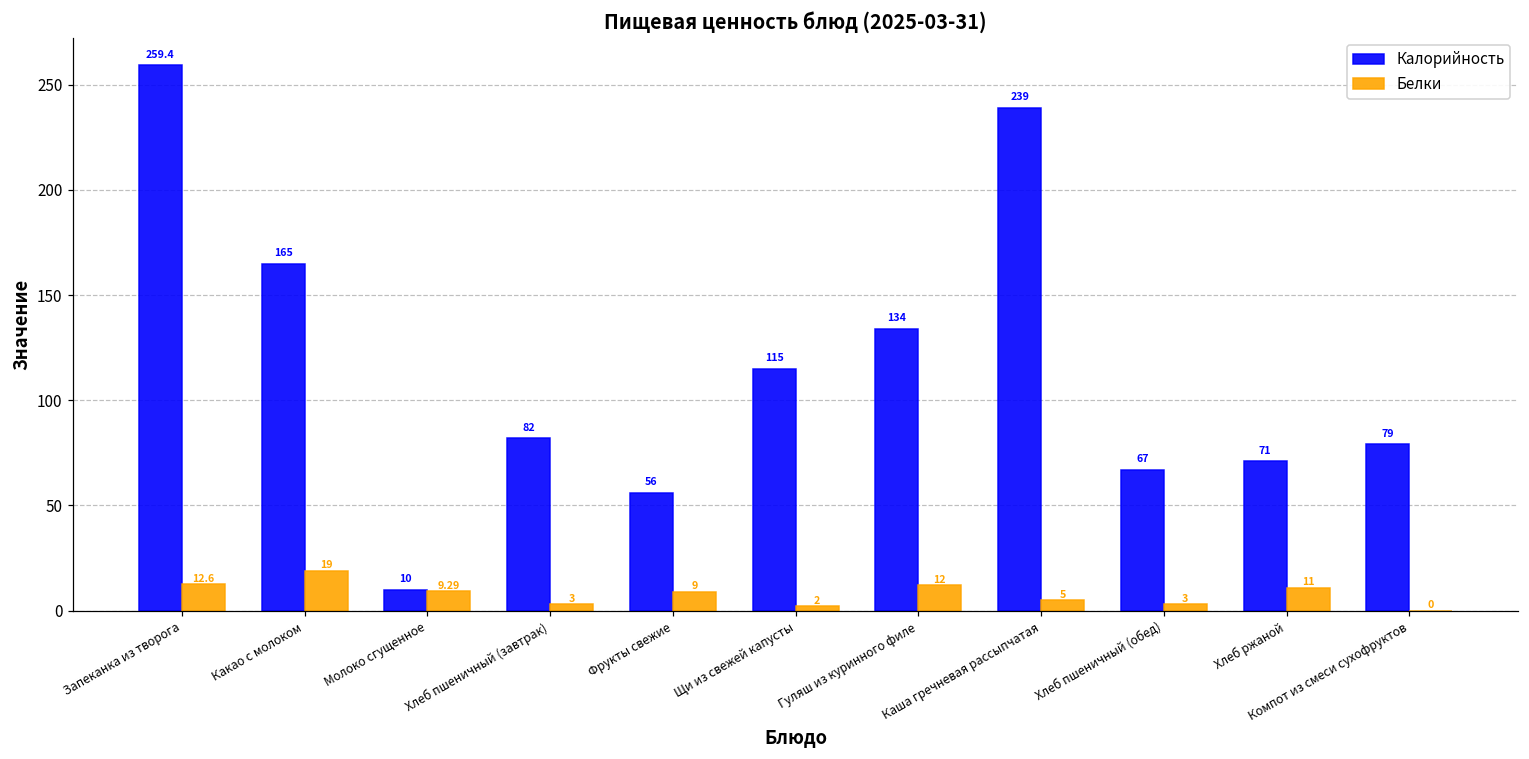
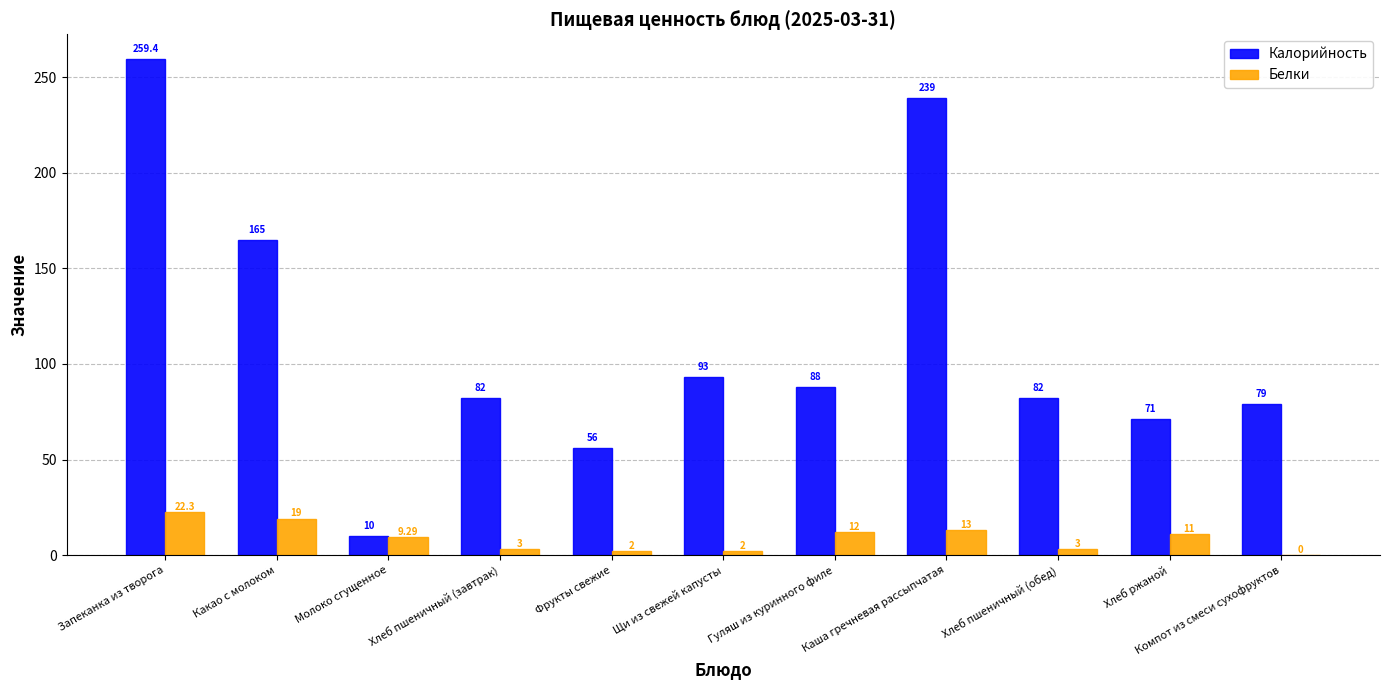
Белки, Запеканка из творога: 12.6 -> 22.3
Белки, Фрукты свежие: 9 -> 2
Калорийность, Щи из свежей капусты: 115 -> 93
Калорийность, Гуляш из куринного филе: 134 -> 88
Белки, Каша гречневая рассыпчатая: 5 -> 13
Калорийность, Хлеб пшеничный (обед): 67 -> 82
